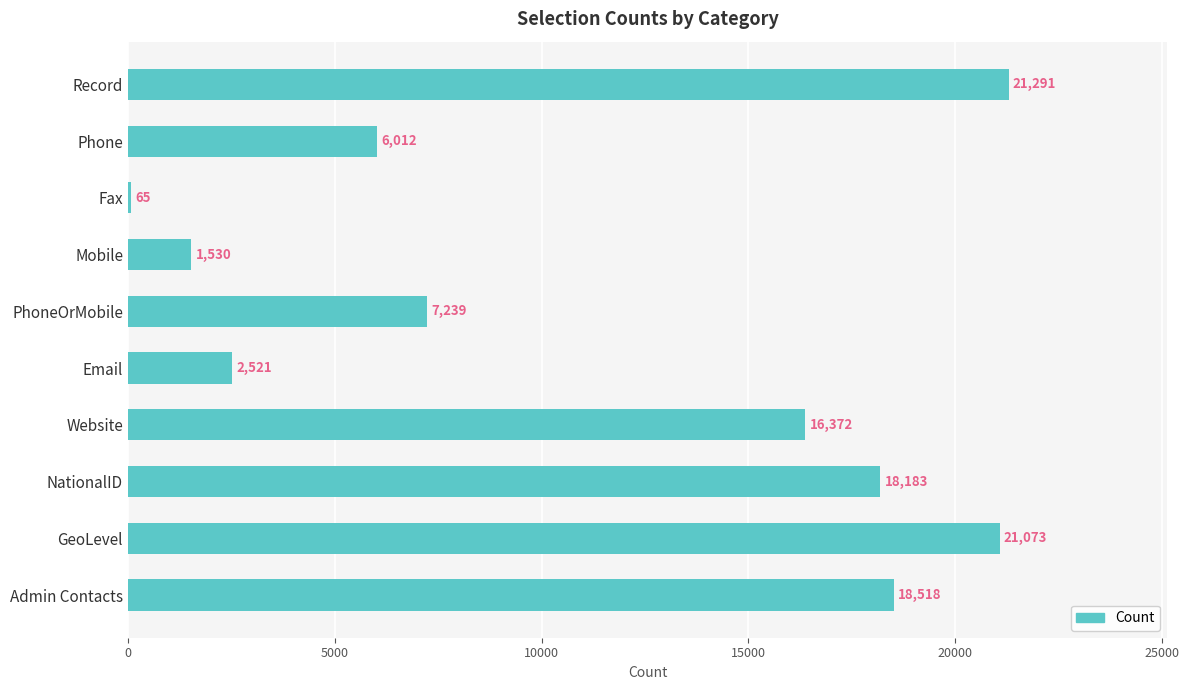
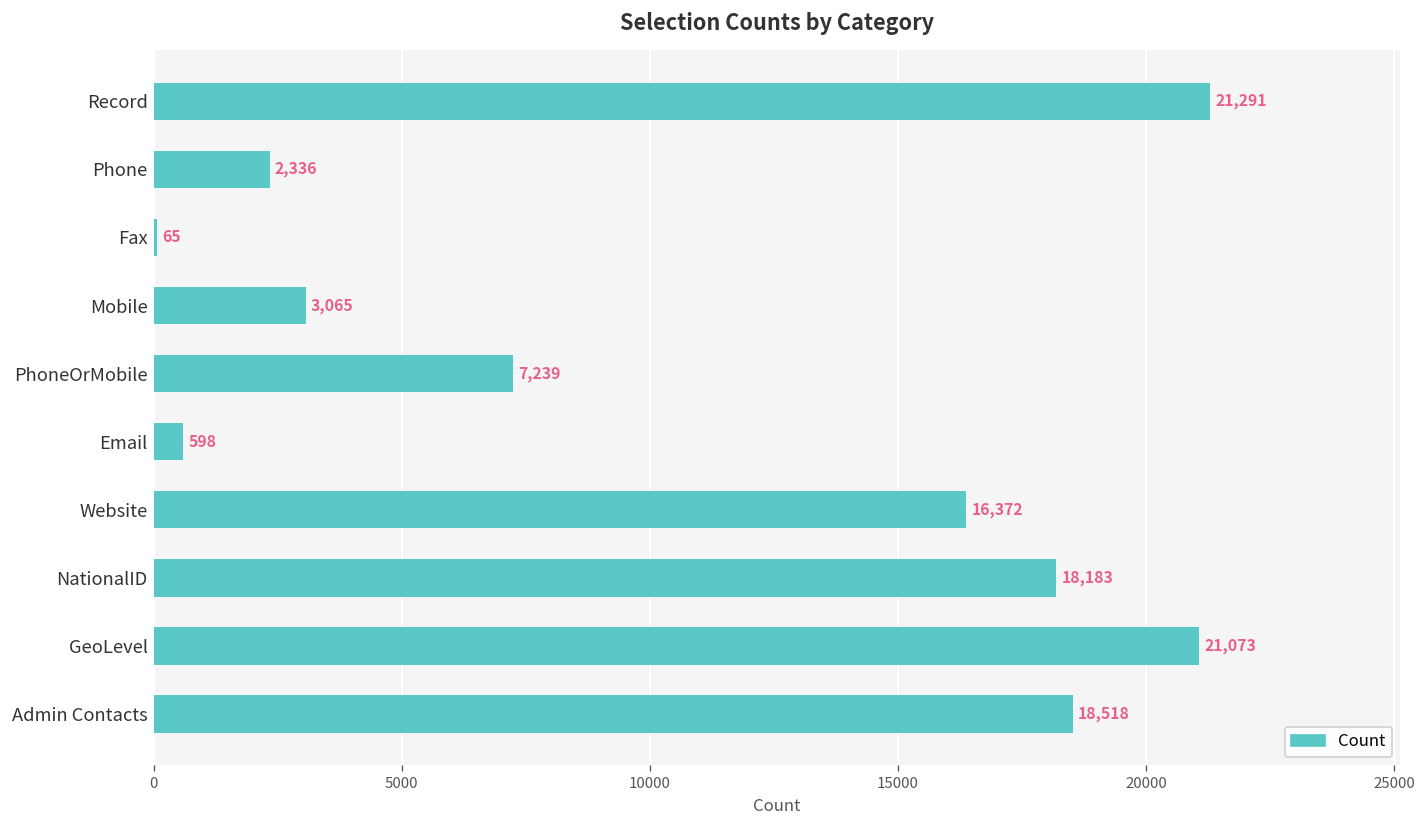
Phone: 6,012 -> 2,336
Mobile: 1,530 -> 3,065
Email: 2,521 -> 598
